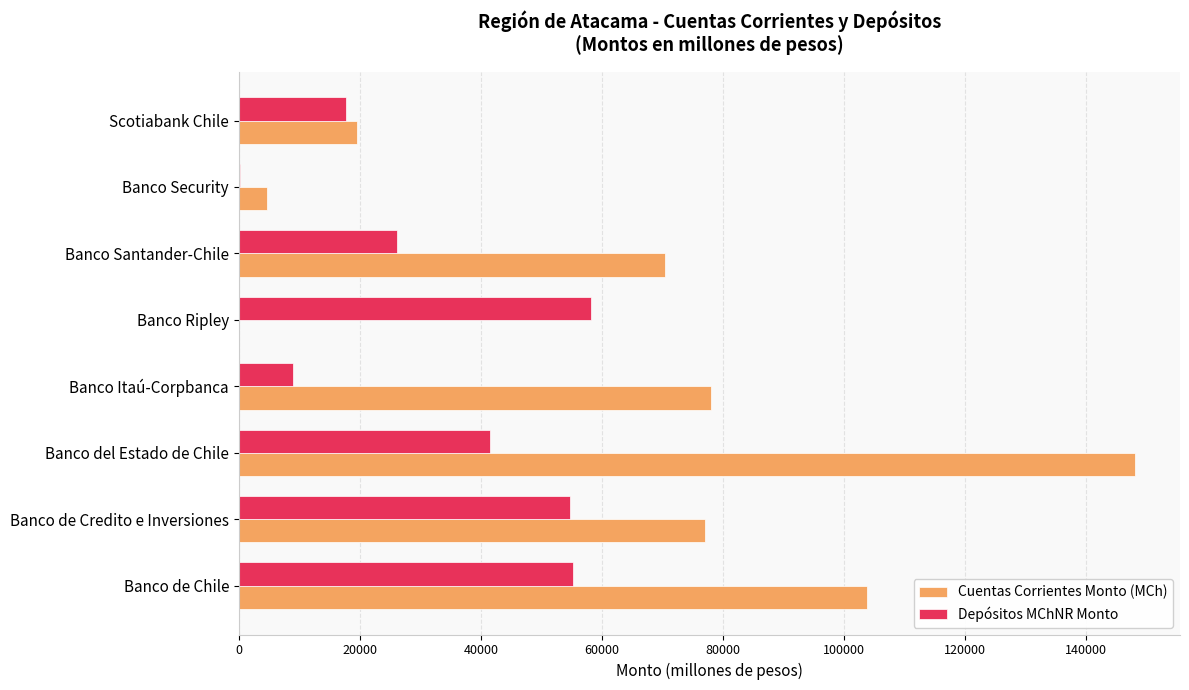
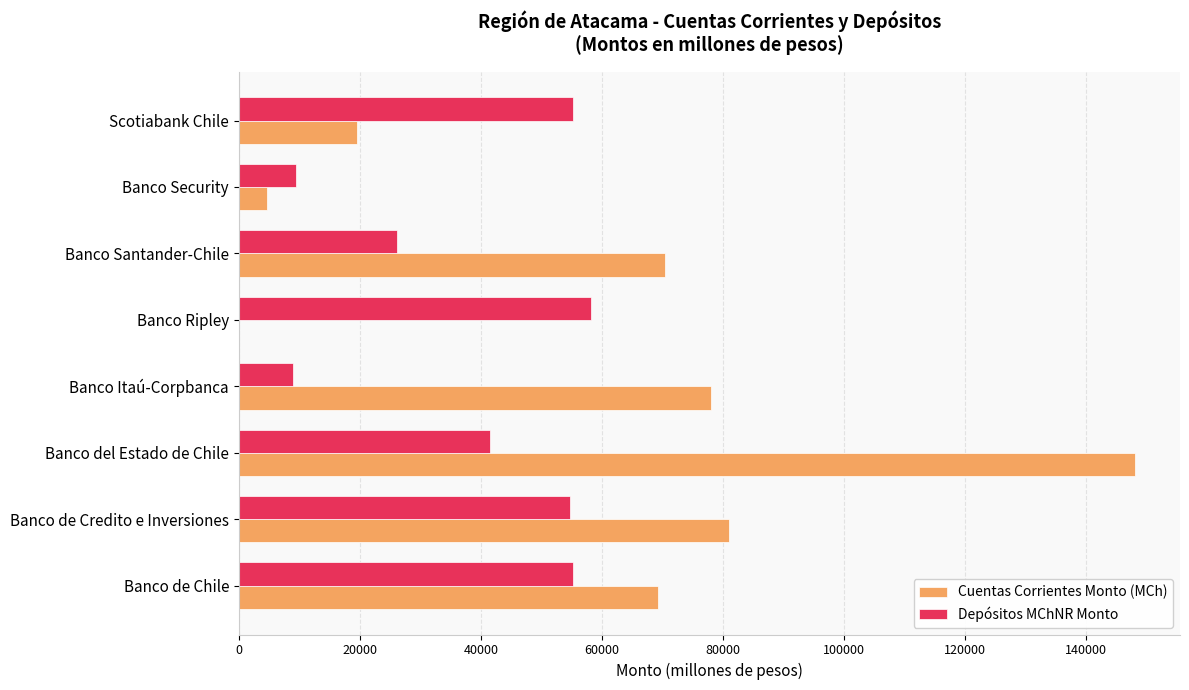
Depósitos MChNR Monto, Scotiabank Chile: 18000 -> 55000
Depósitos MChNR Monto, Banco Security: 0 -> 9000
Cuentas Corrientes Monto (MCh), Banco de Credito e Inversiones: 77000 -> 81000
Cuentas Corrientes Monto (MCh), Banco de Chile: 104000 -> 69000
